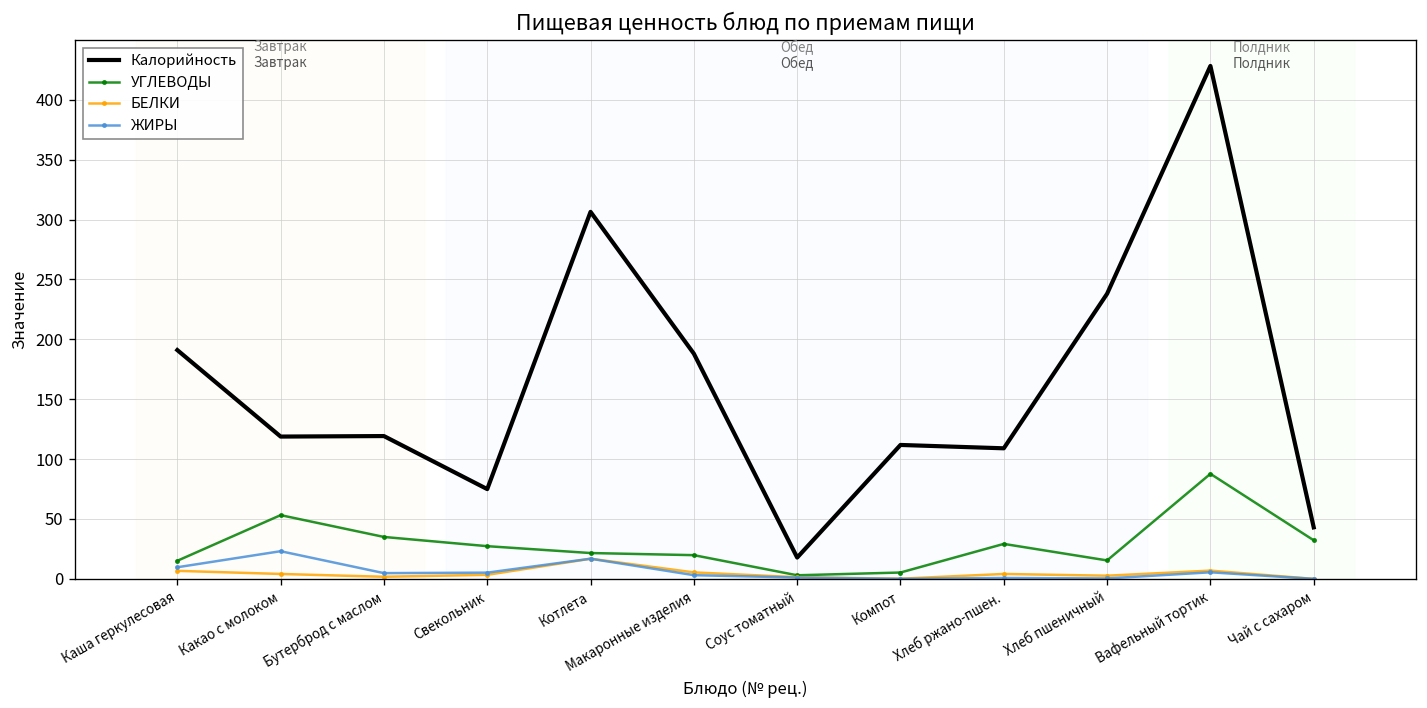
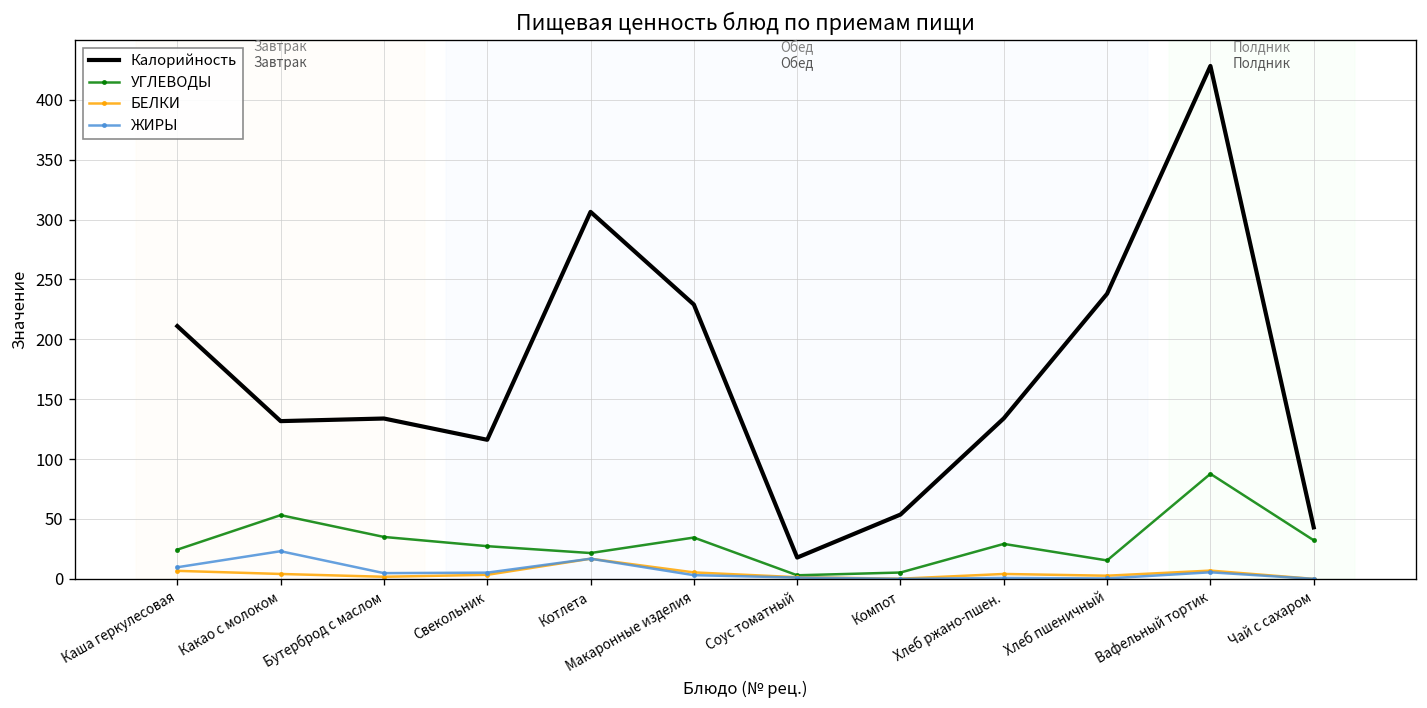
Калорийность, Каша геркулесовая: 190 -> 210
УГЛЕВОДЫ, Каша геркулесовая: 15 -> 24
Калорийность, Какао с молоком: 120 -> 130
Калорийность, Бутерброд с маслом: 120 -> 130
Калорийность, Свекольник: 70 -> 120
Калорийность, Макаронные изделия: 190 -> 230
УГЛЕВОДЫ, Макаронные изделия: 20 -> 30
Калорийность, Компот: 110 -> 50
Калорийность, Хлеб ржано-пшен.: 110 -> 130
